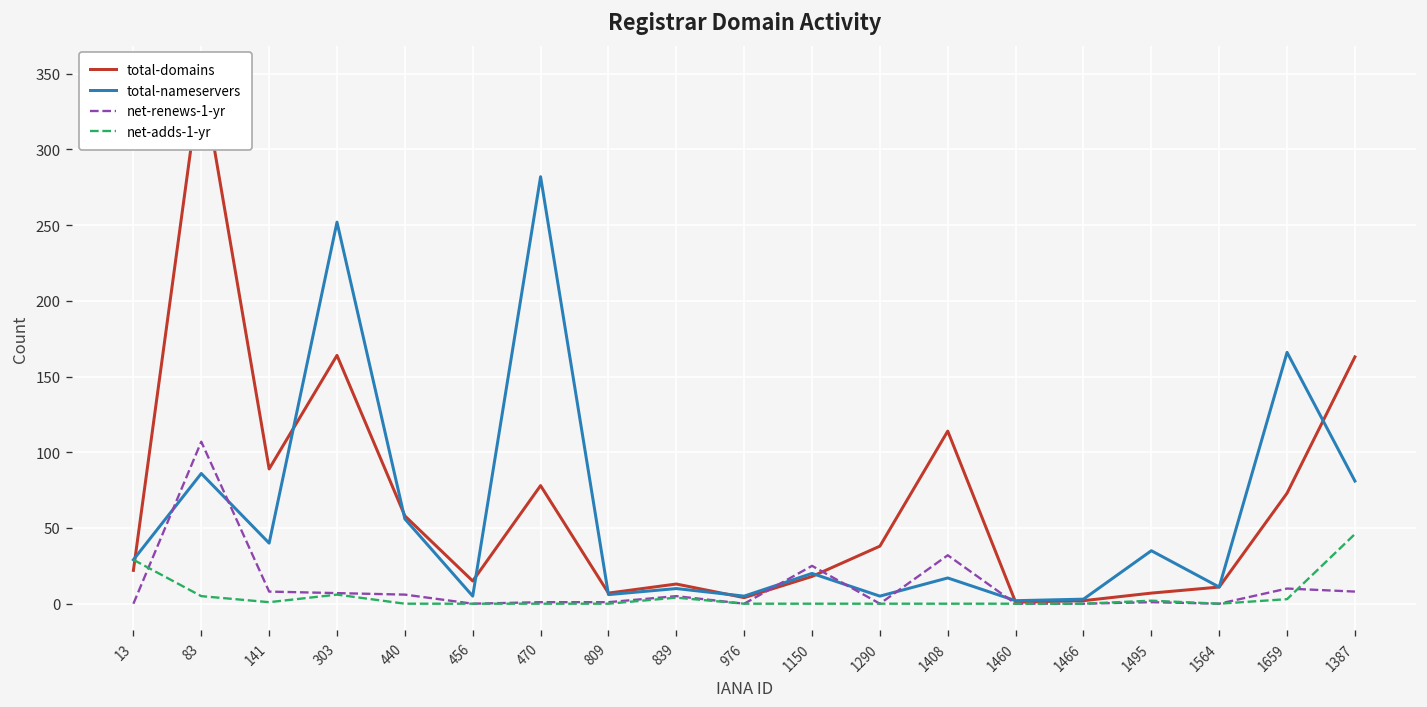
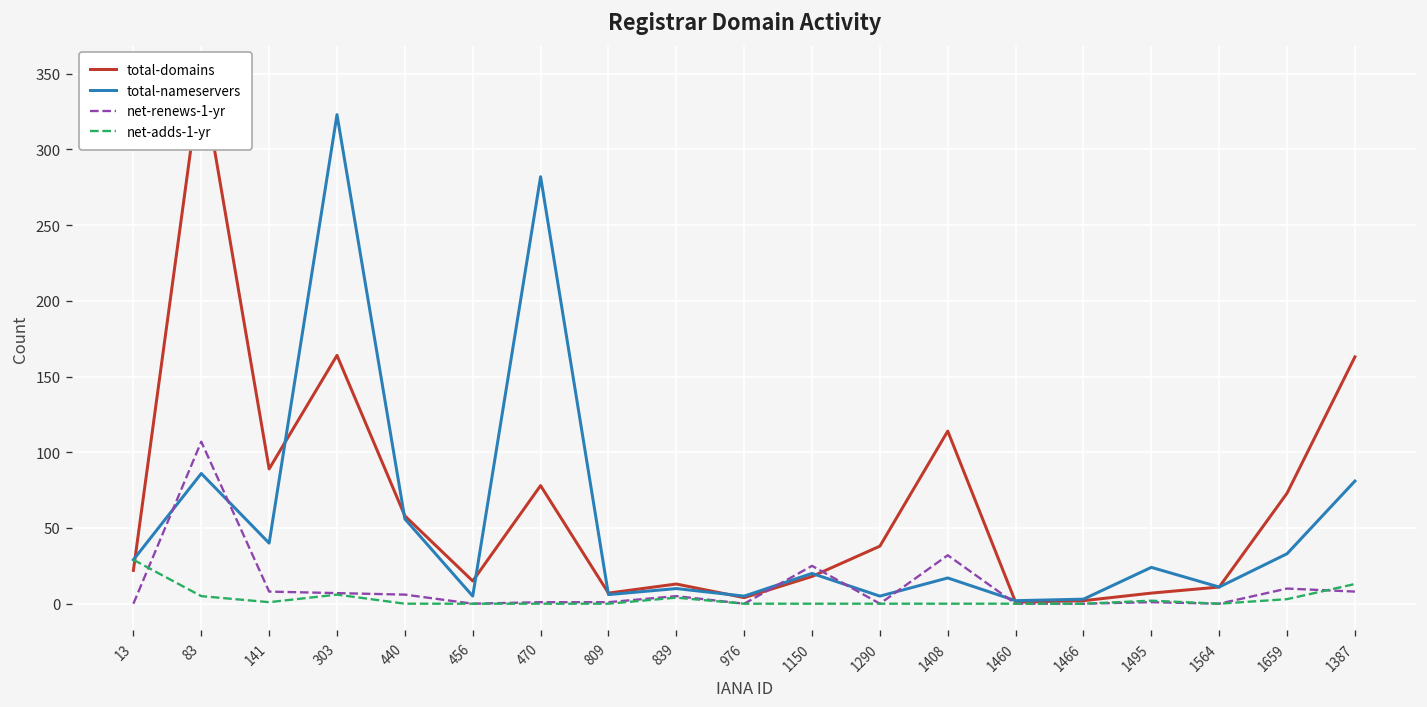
total-nameservers, 303: 252 -> 323
total-nameservers, 1495: 35 -> 24
total-nameservers, 1659: 166 -> 33
net-adds-1-yr, 1387: 46 -> 13
